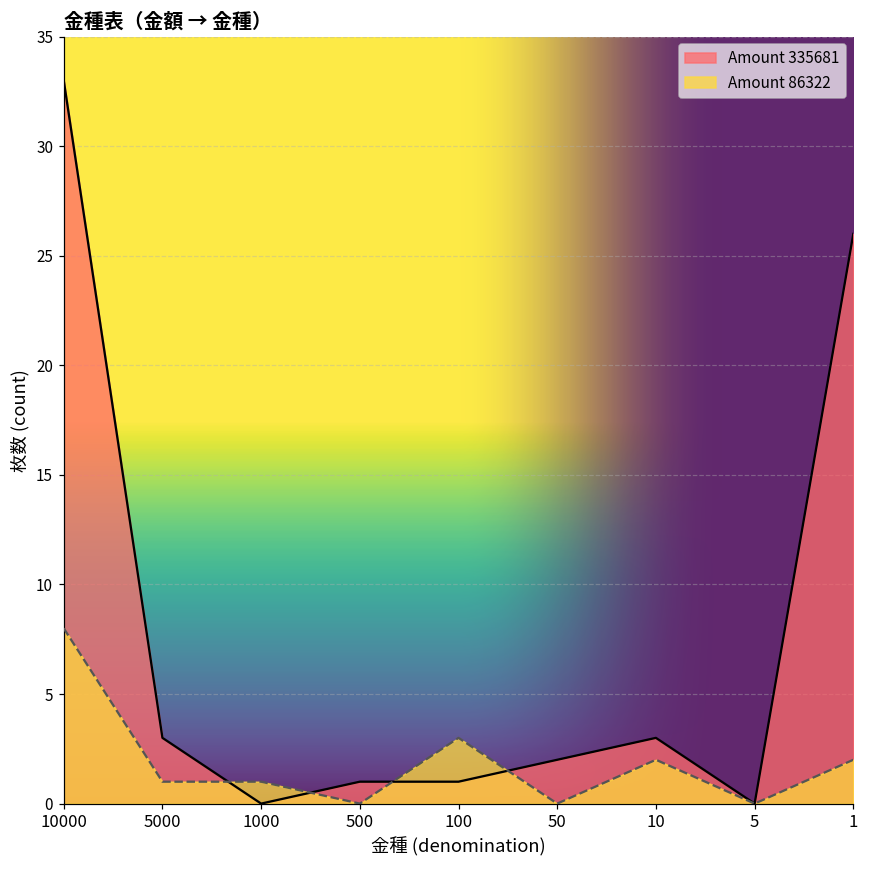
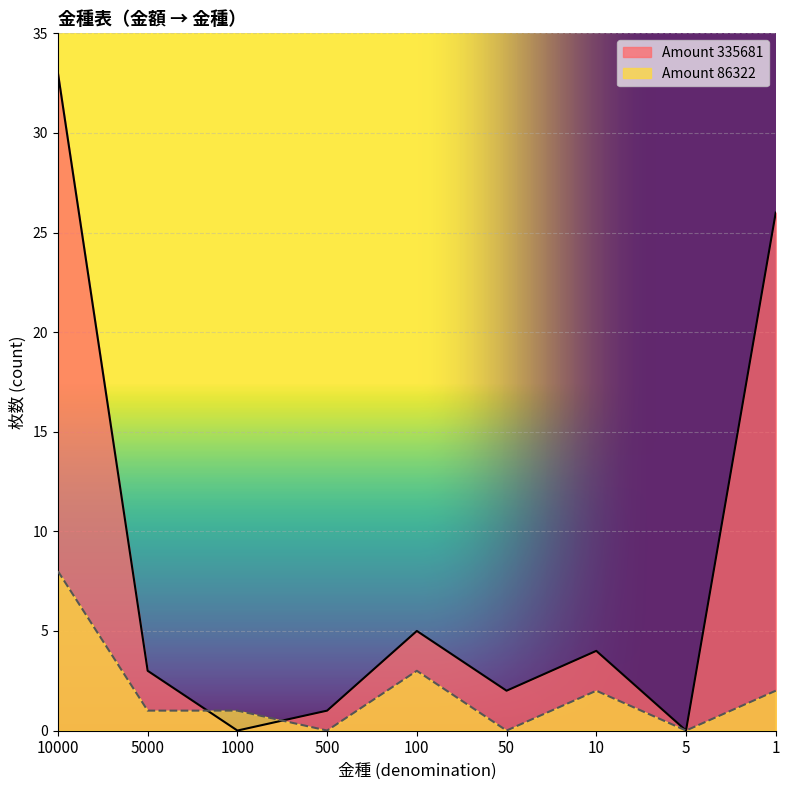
Amount 335681, 100: 1 -> 5
Amount 335681, 10: 3 -> 4
